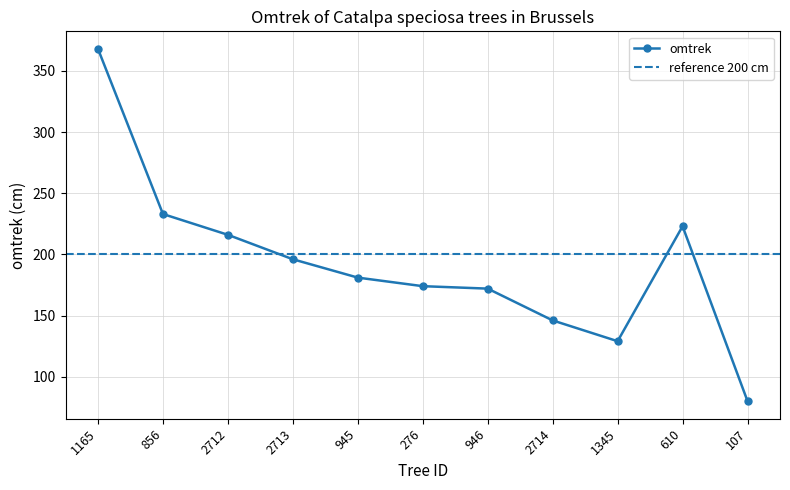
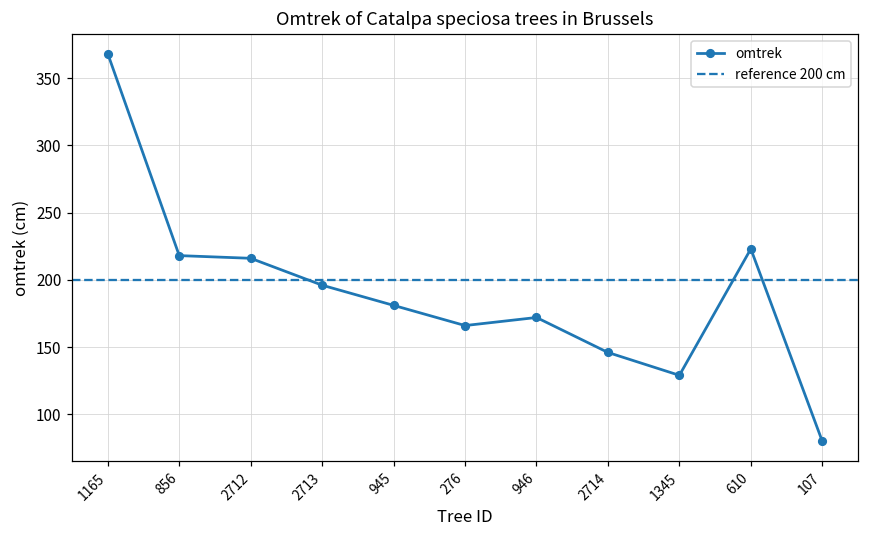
856: 233 -> 218
276: 174 -> 166
